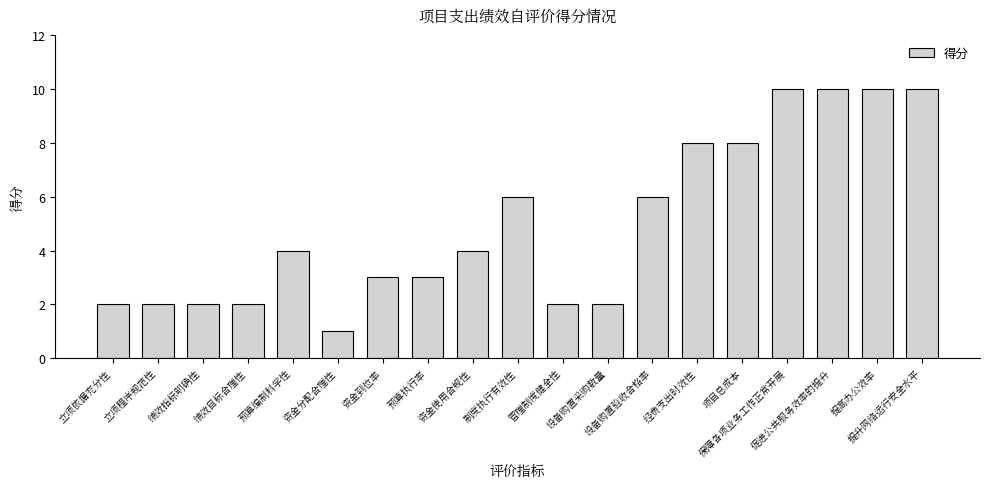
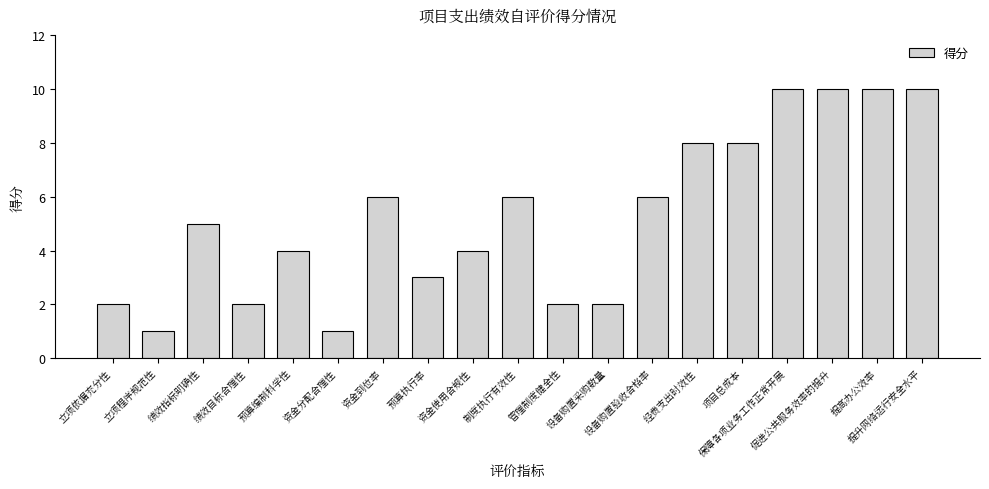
立项程序规范性: 2 -> 1
绩效指标明确性: 2 -> 5
资金到位率: 3 -> 6
